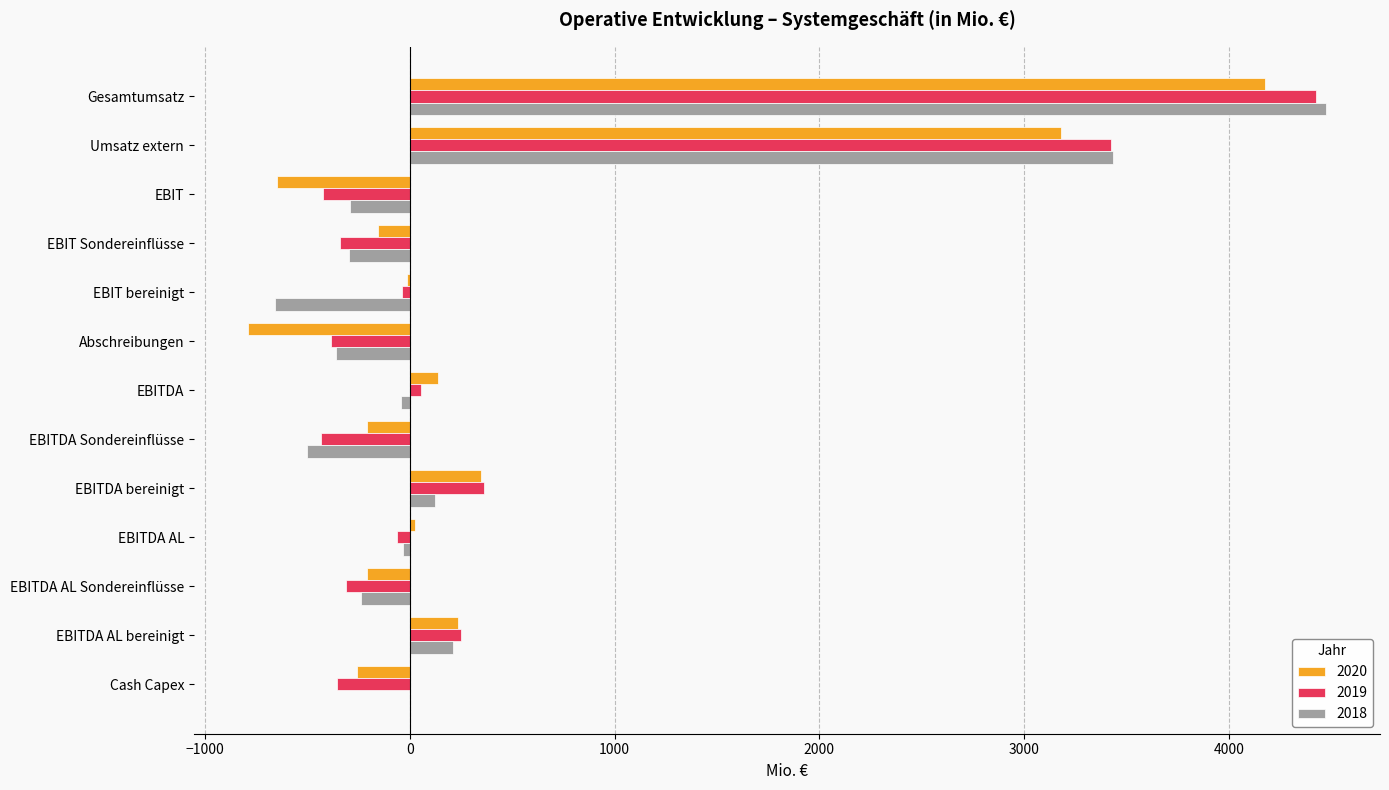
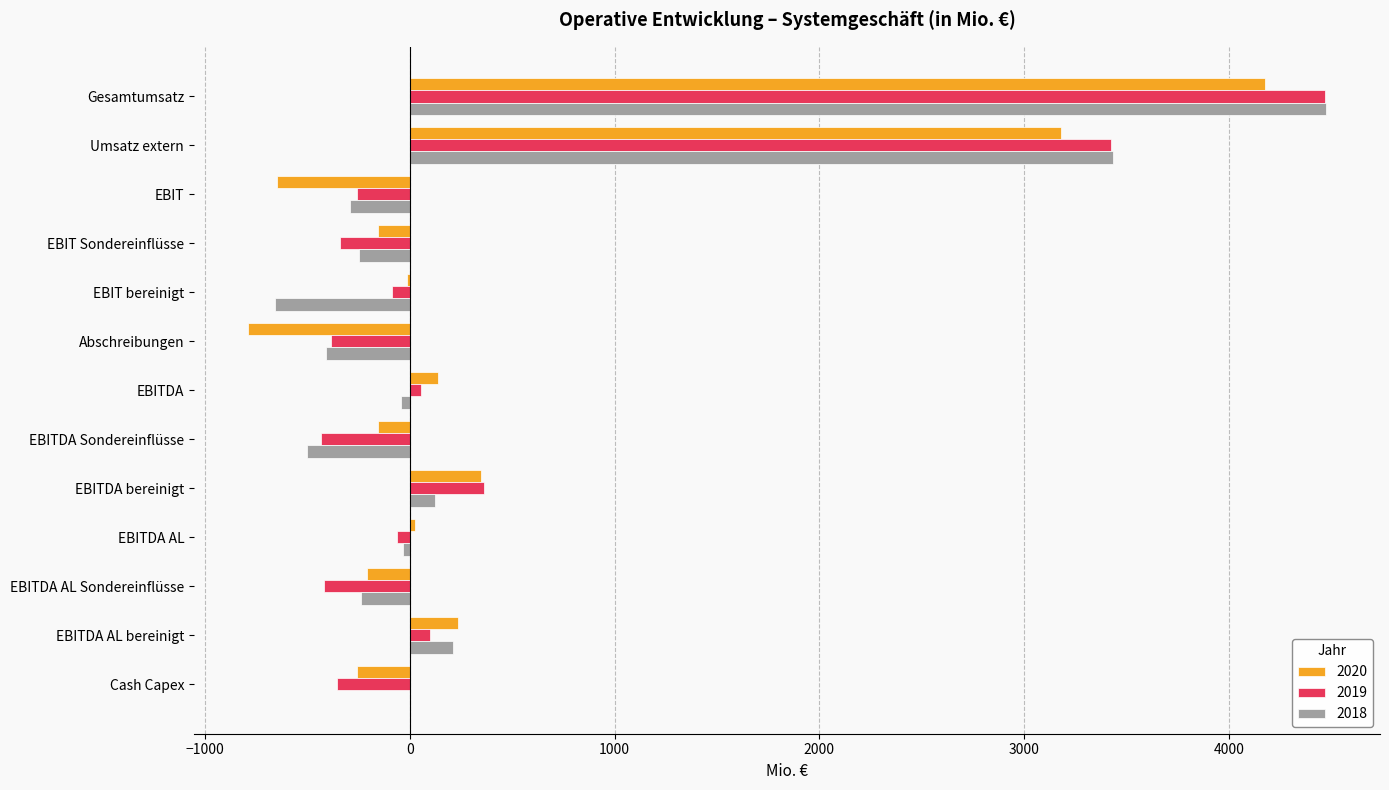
2019, Gesamtumsatz: 4420 -> 4470
2019, EBIT: -430 -> -260
2018, EBIT Sondereinflüsse: -300 -> -250
2019, EBIT bereinigt: -40 -> -90
2018, Abschreibungen: -360 -> -410
2020, EBITDA Sondereinflüsse: -210 -> -160
2019, EBITDA AL Sondereinflüsse: -310 -> -420
2019, EBITDA AL bereinigt: 250 -> 100
